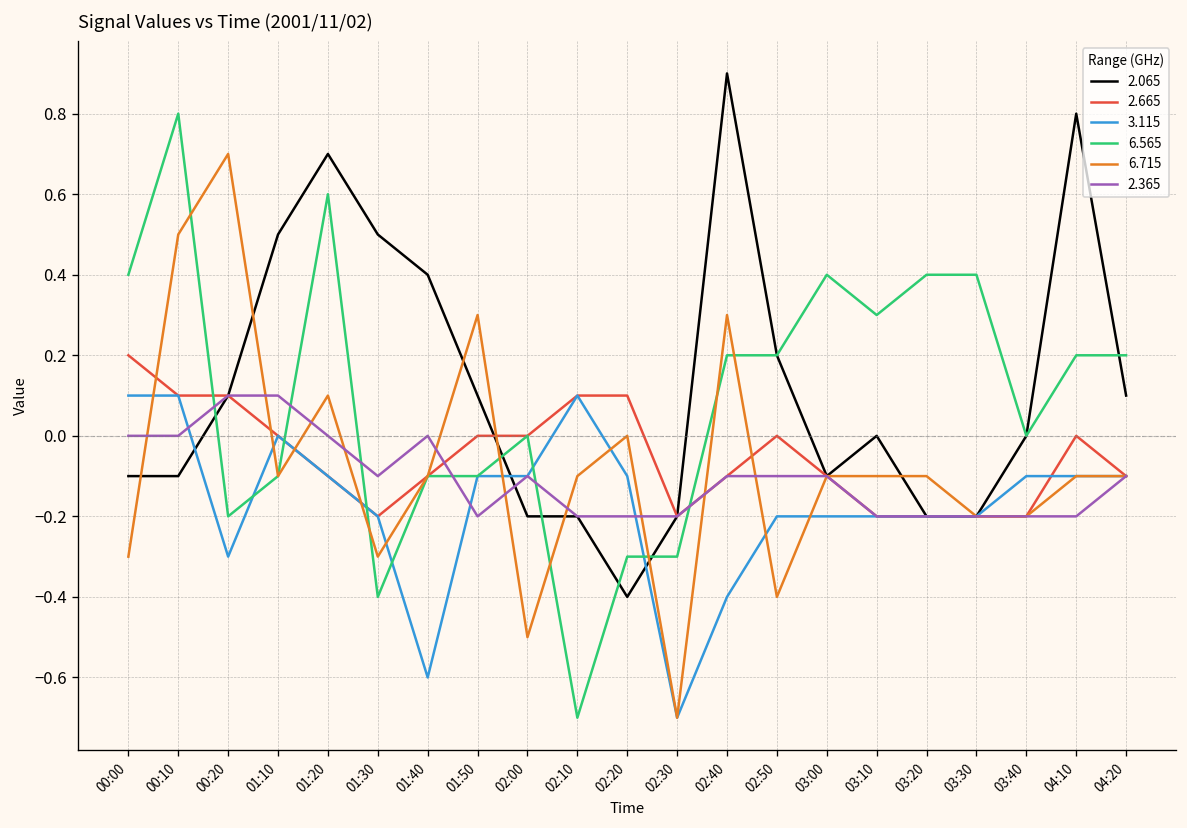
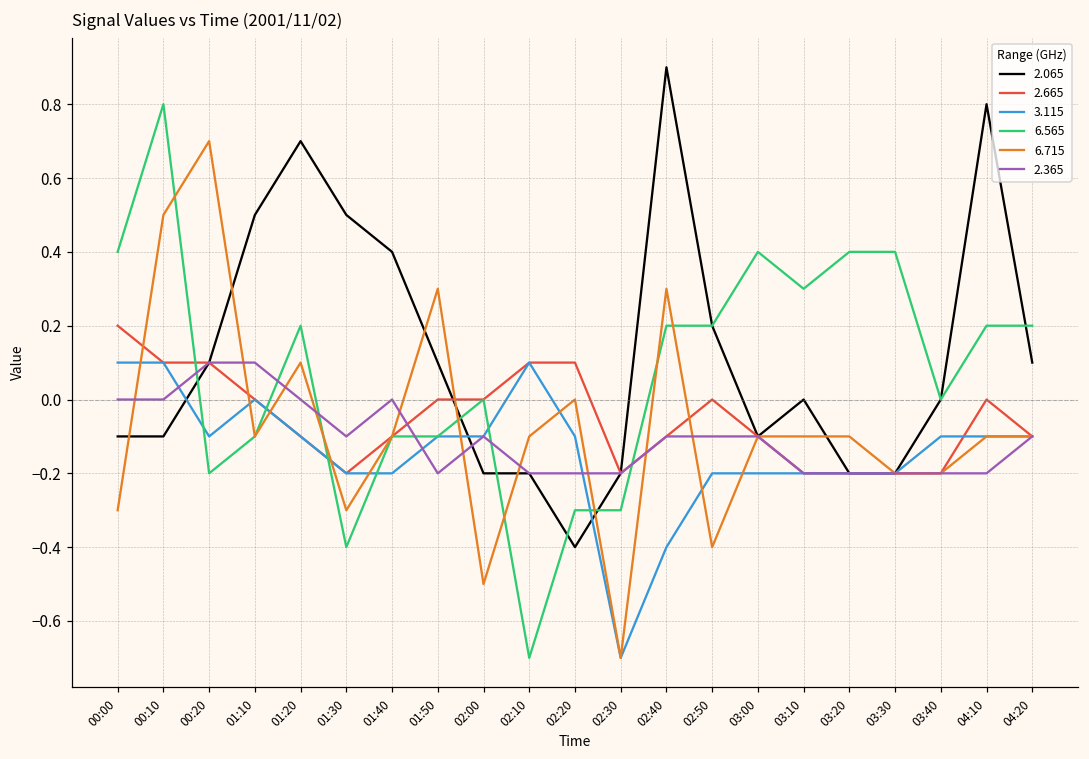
3.115, 00:20: -0.3 -> -0.1
6.565, 01:20: 0.6 -> 0.2
3.115, 01:40: -0.6 -> -0.2
